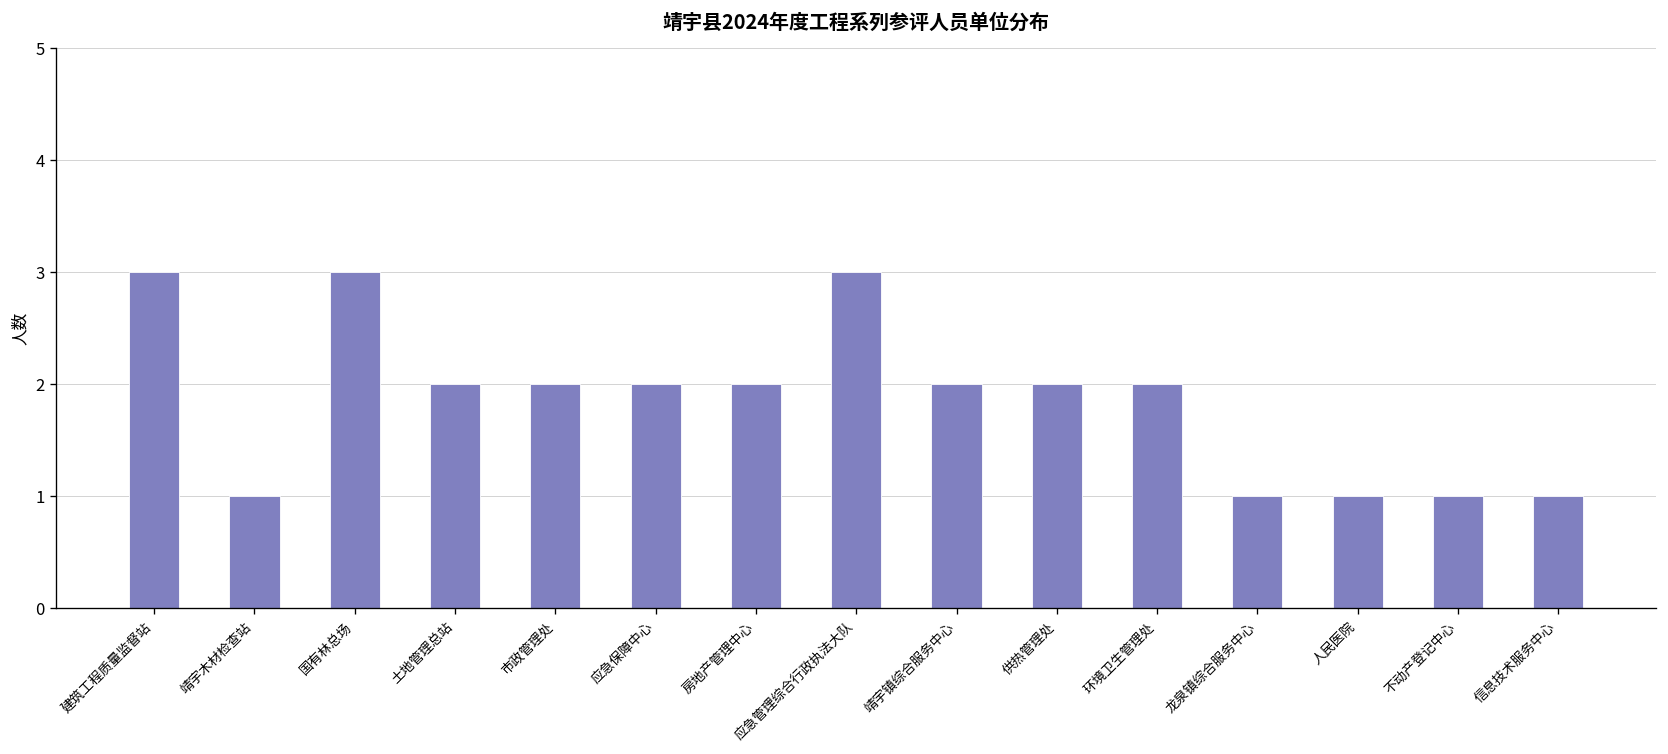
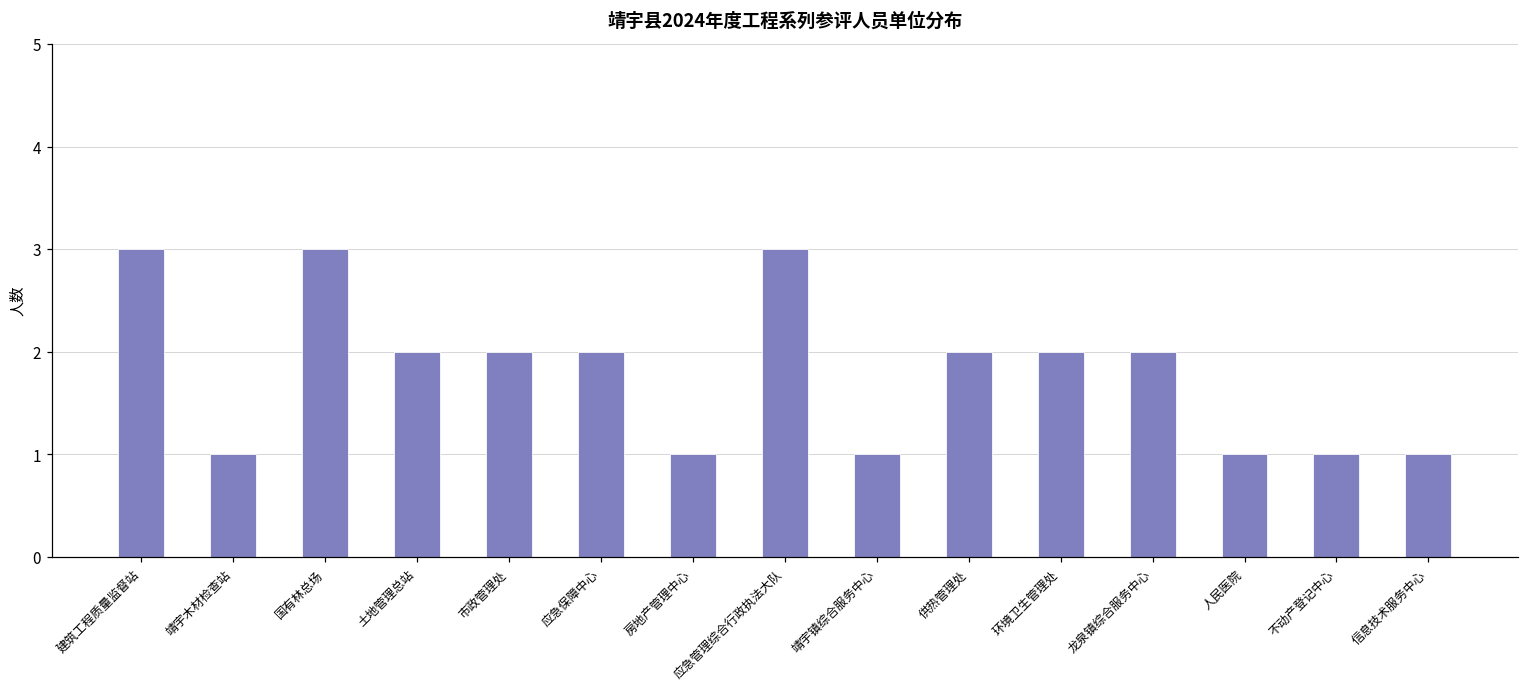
房地产管理中心: 2 -> 1
靖宇镇综合服务中心: 2 -> 1
龙泉镇综合服务中心: 1 -> 2
